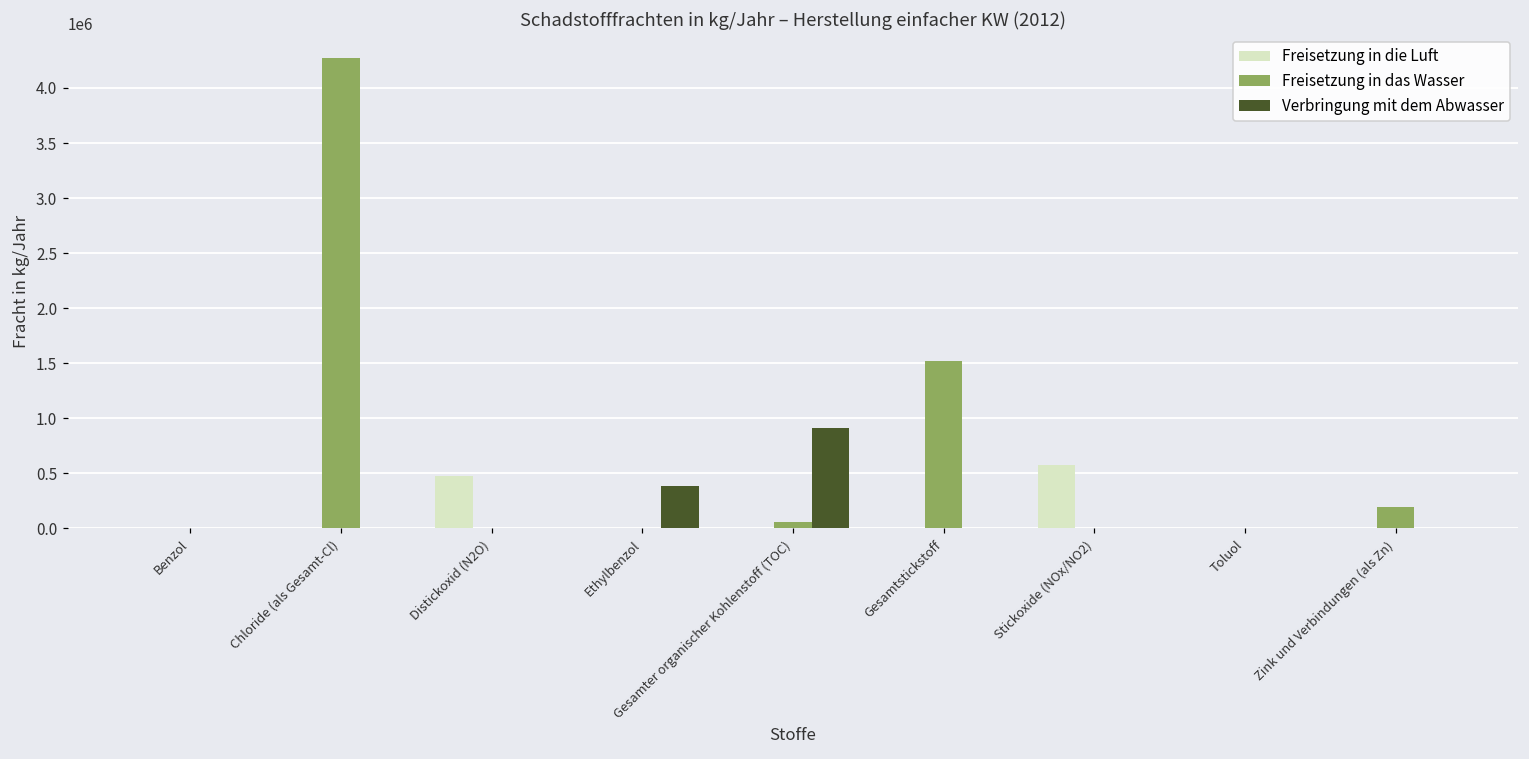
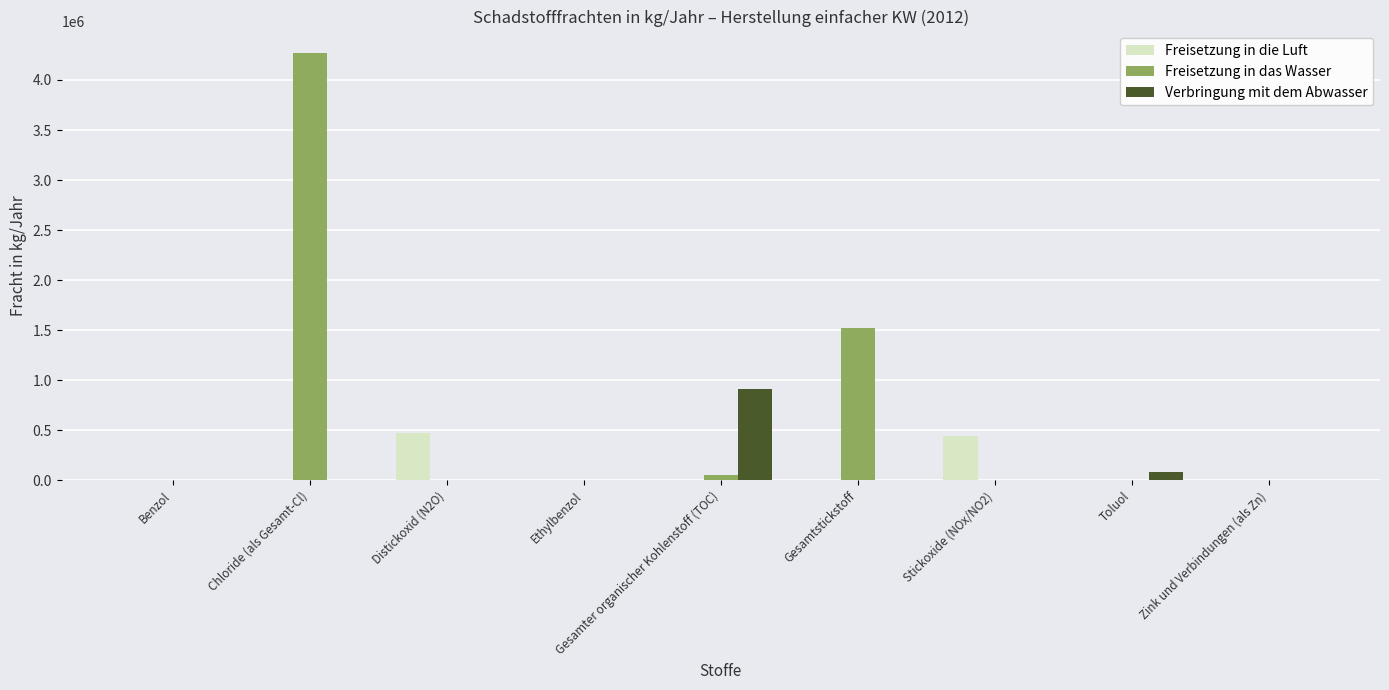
Verbringung mit dem Abwasser, Ethylbenzol: 380000 -> 0
Freisetzung in die Luft, Stickoxide (NOx/NO2): 580000 -> 450000
Verbringung mit dem Abwasser, Toluol: 0 -> 90000
Freisetzung in das Wasser, Zink und Verbindungen (als Zn): 200000 -> 0
